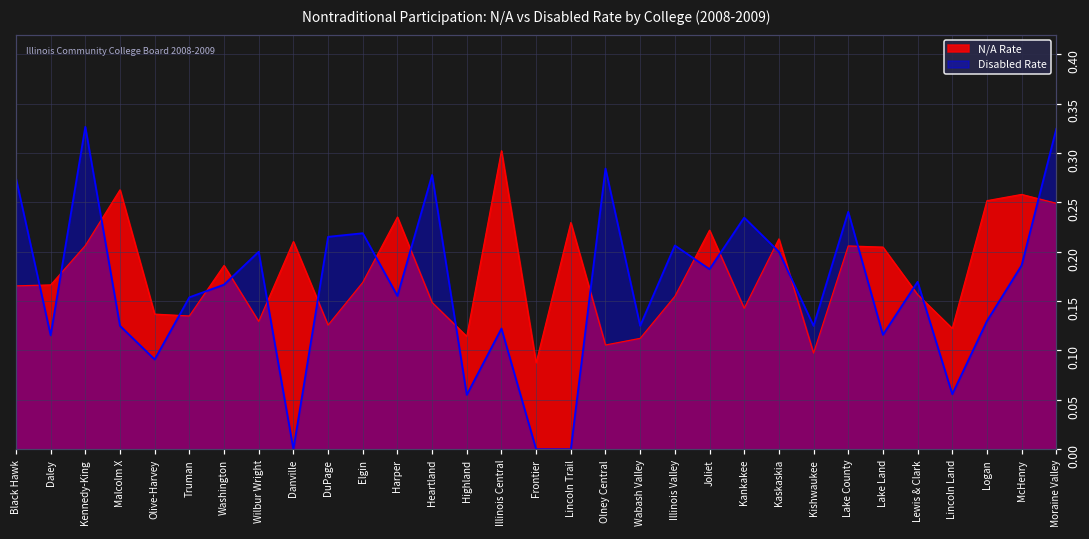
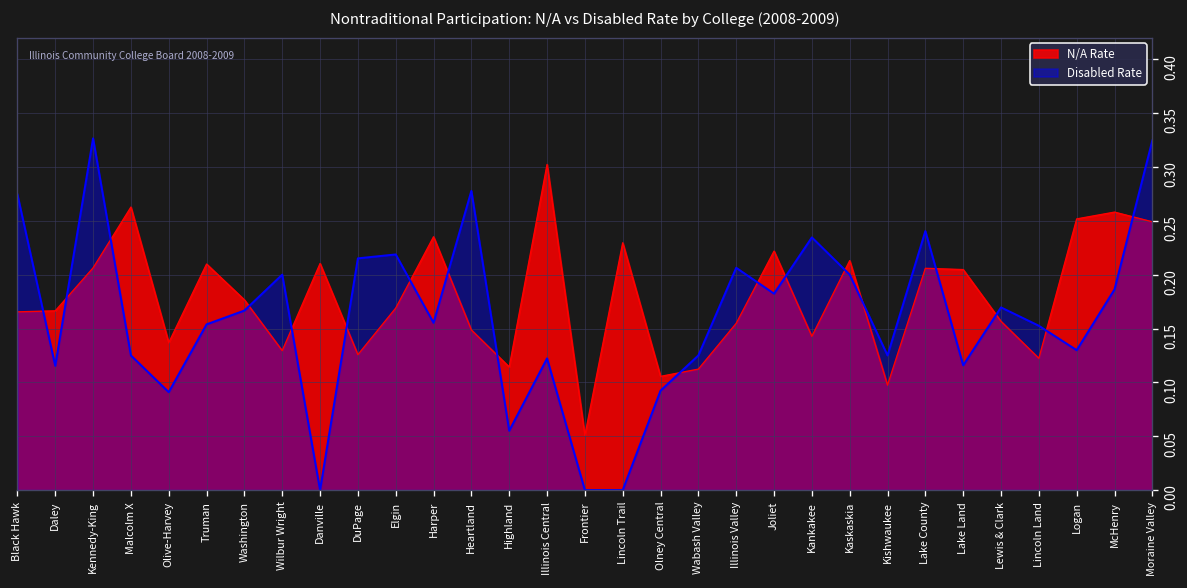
N/A Rate, Truman: 0.13 -> 0.21
N/A Rate, Washington: 0.19 -> 0.18
N/A Rate, Frontier: 0.09 -> 0.05
Disabled Rate, Olney Central: 0.28 -> 0.09
Disabled Rate, Lincoln Land: 0.06 -> 0.15
